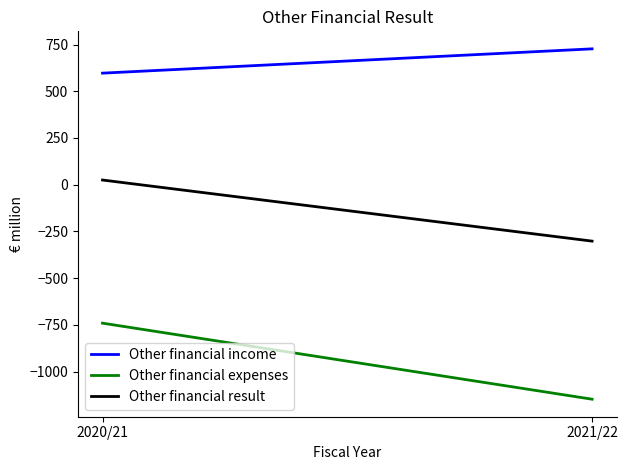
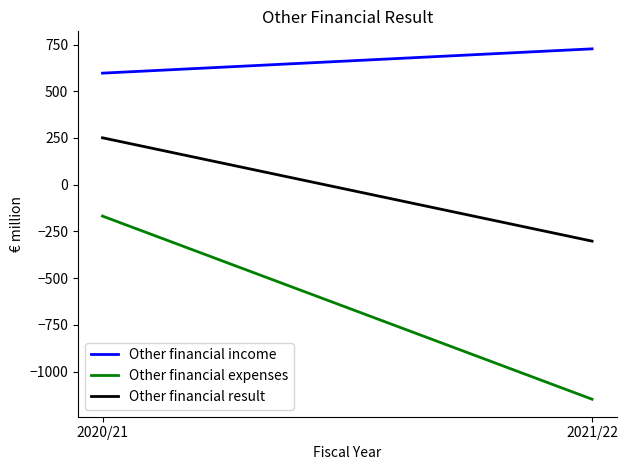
Other financial expenses, 2020/21: -740 -> -170
Other financial result, 2020/21: 30 -> 250
